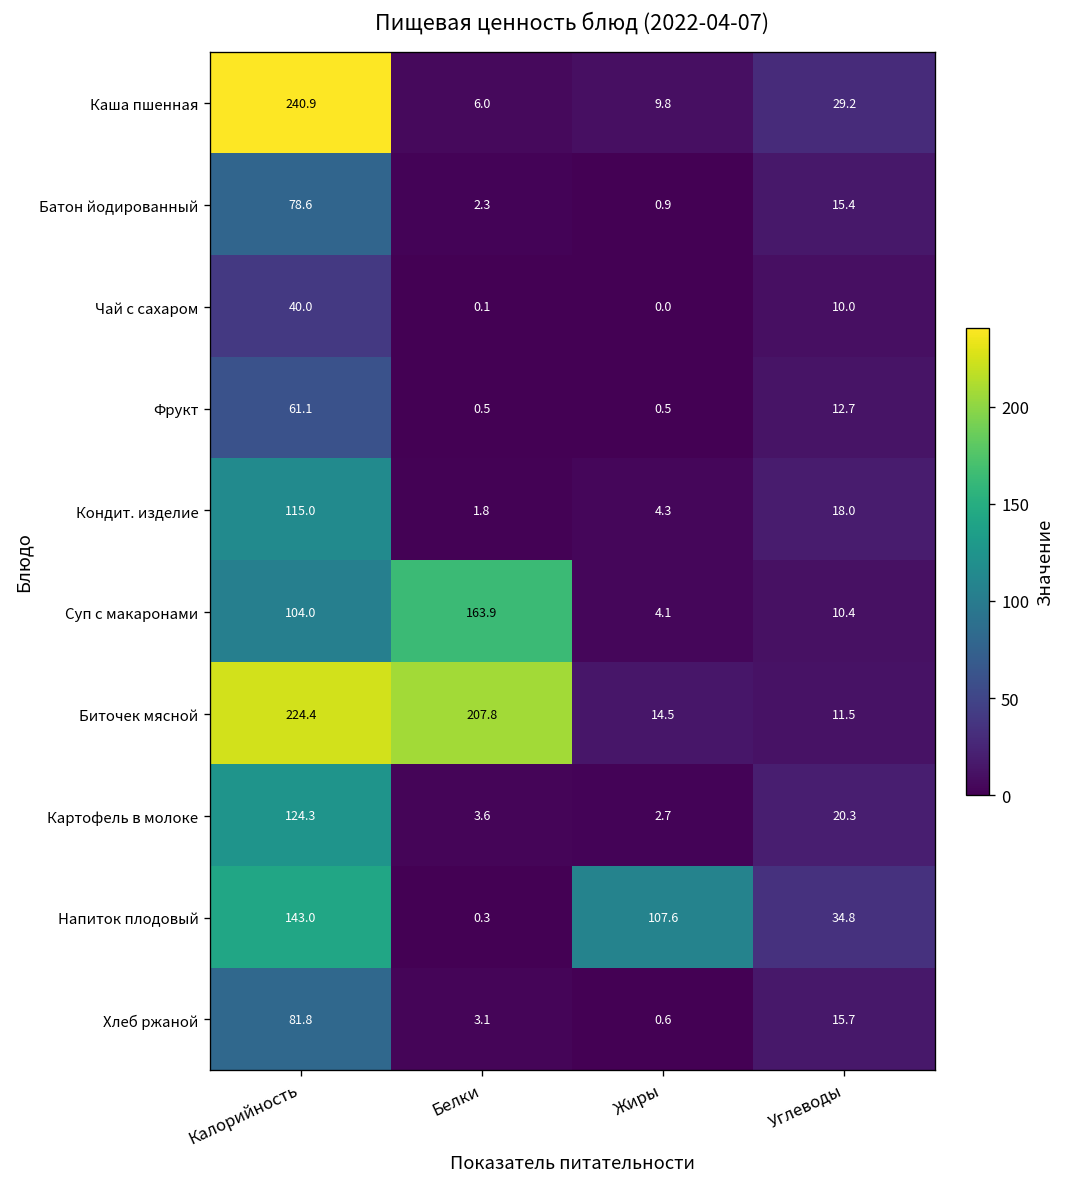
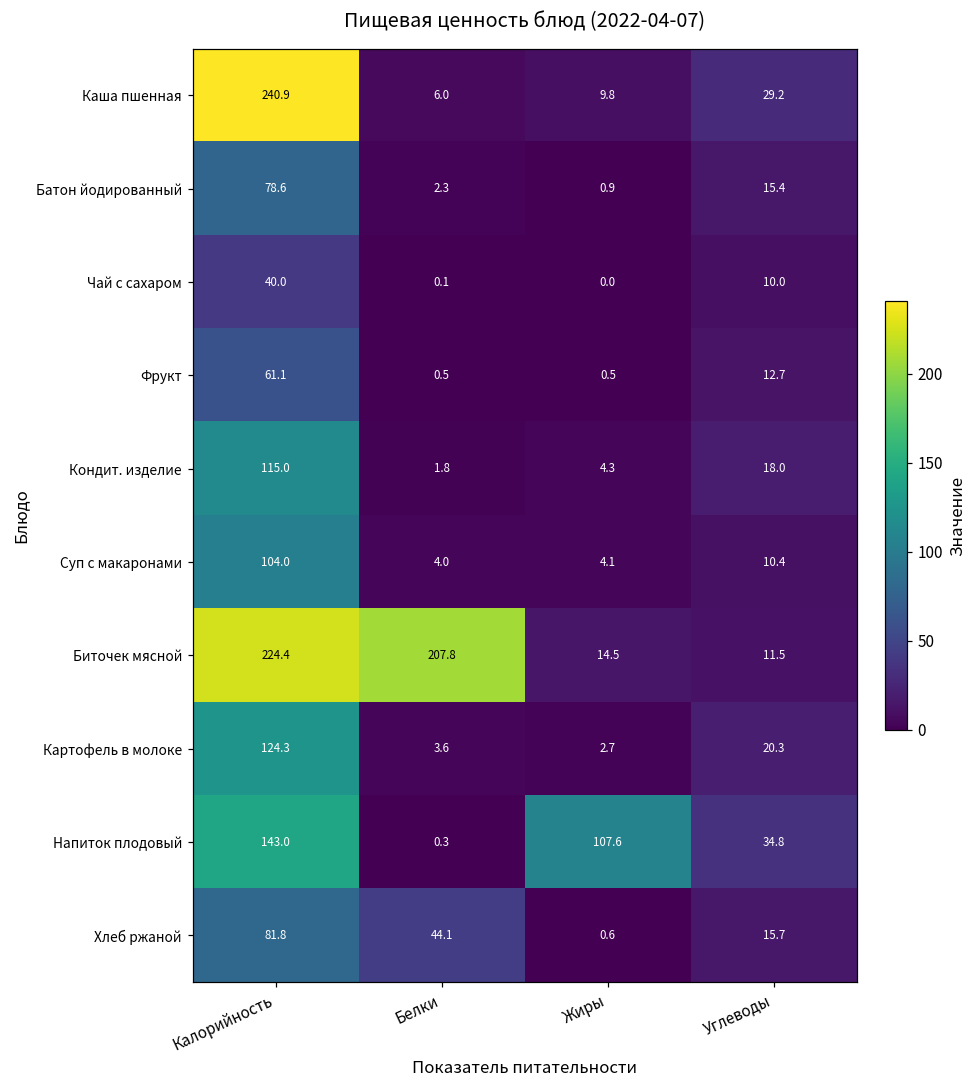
Суп с макаронами, Белки: 163.9 -> 4.0
Хлеб ржаной, Белки: 3.1 -> 44.1
